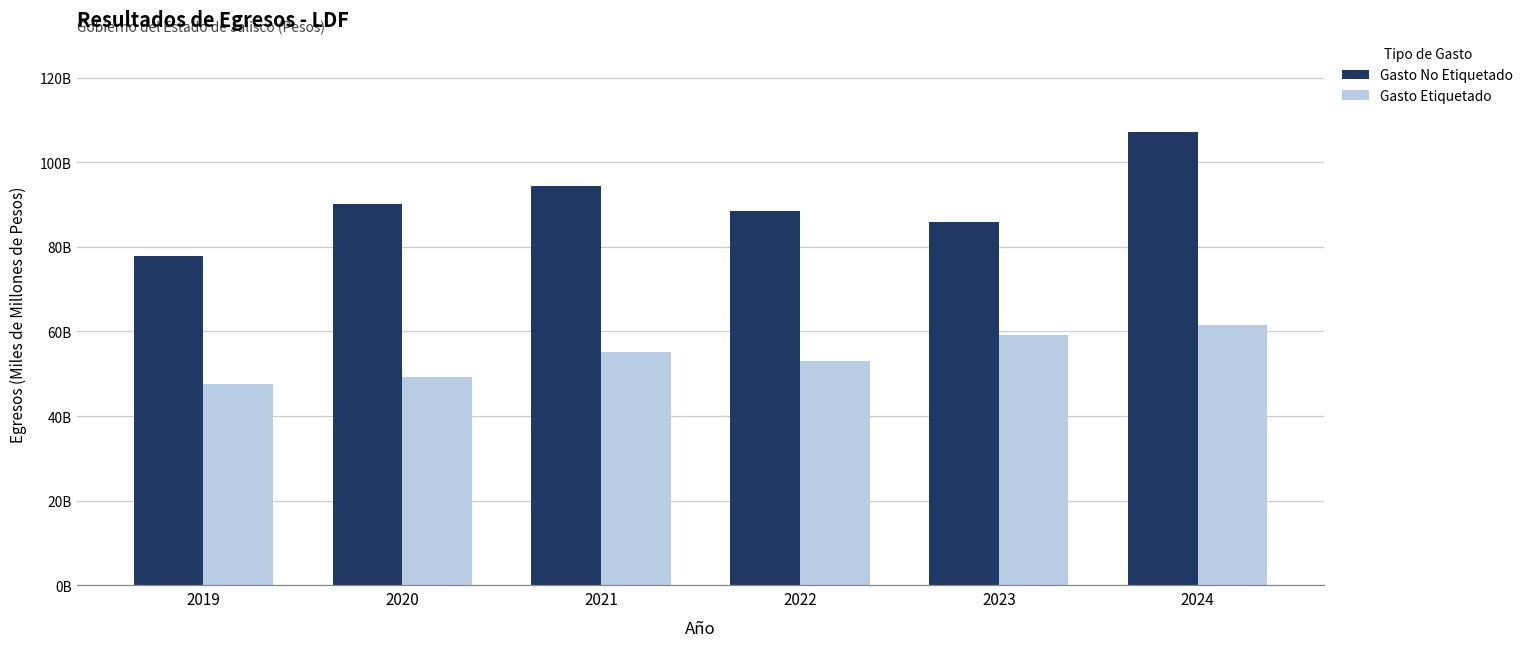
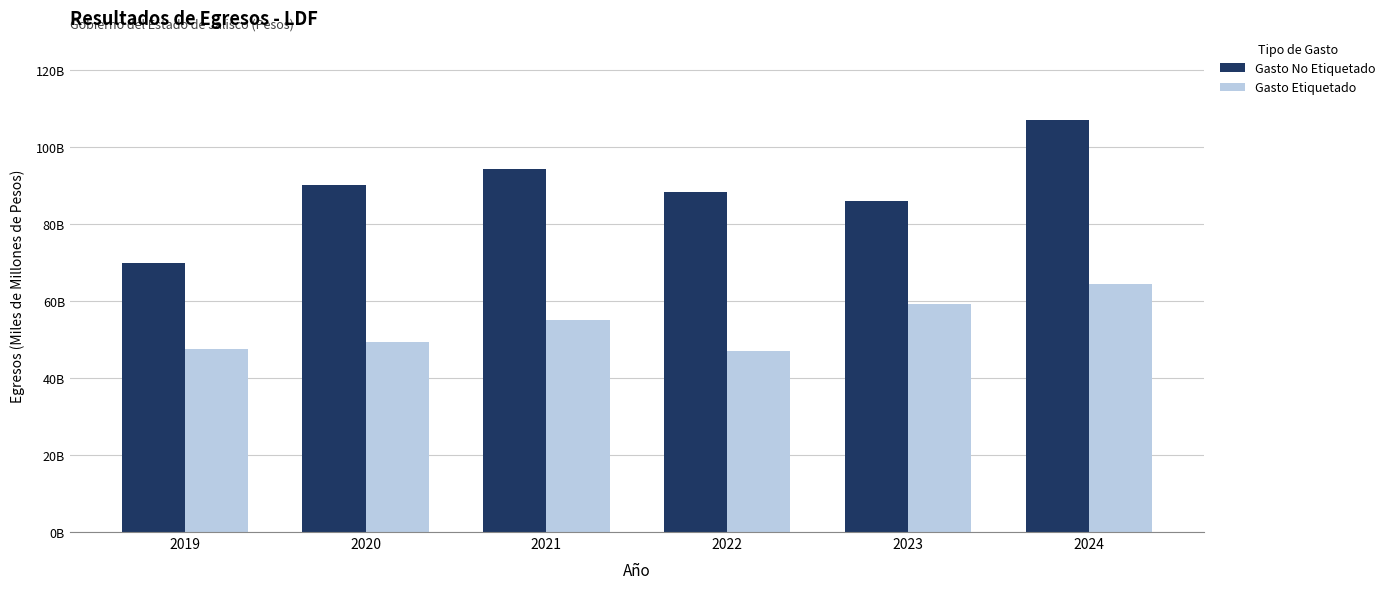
Gasto No Etiquetado, 2019: 78000000000 -> 70000000000
Gasto Etiquetado, 2022: 53000000000 -> 47000000000
Gasto Etiquetado, 2024: 62000000000 -> 65000000000
